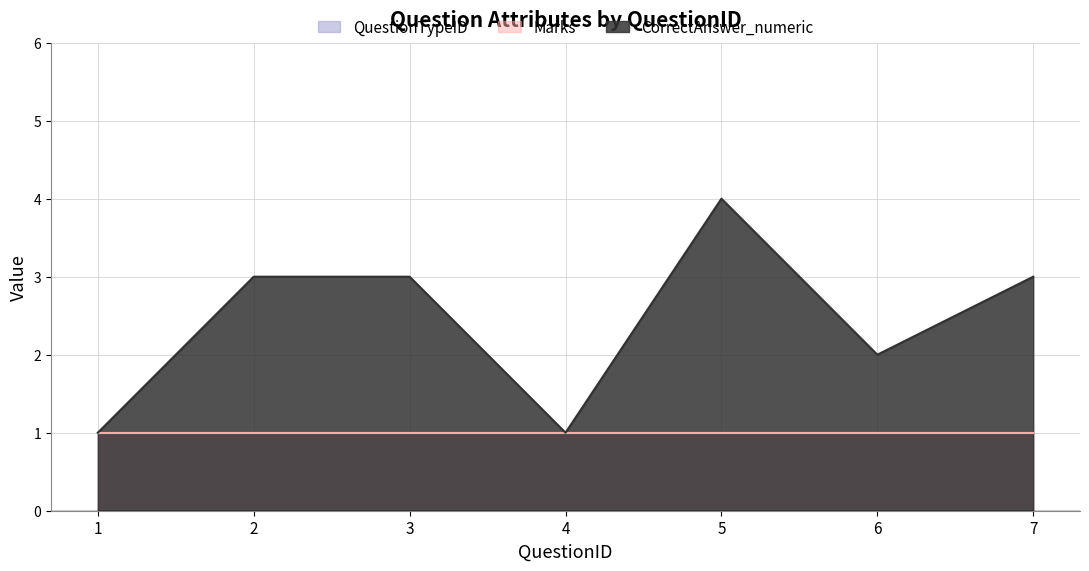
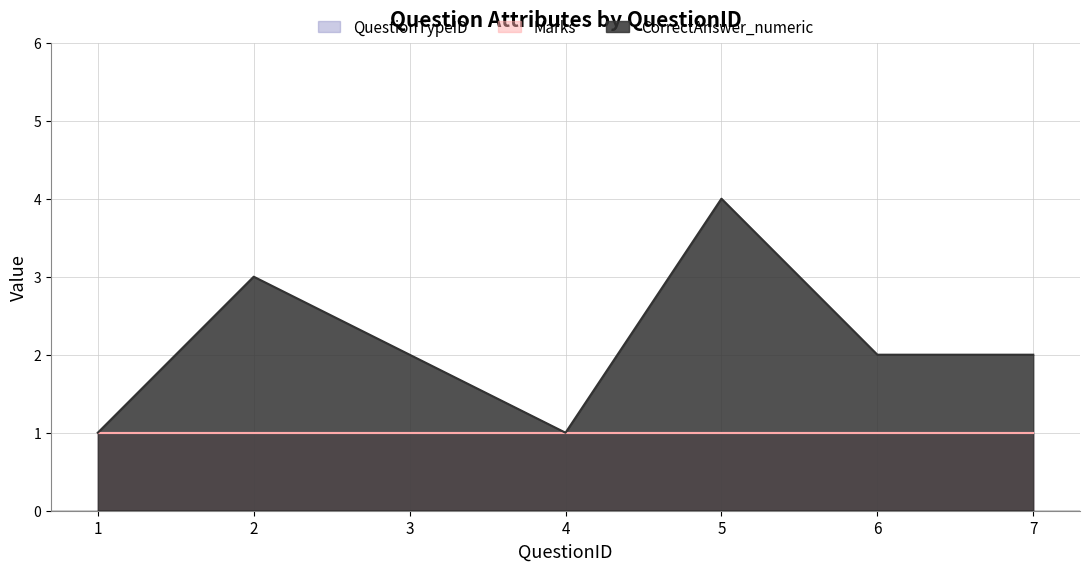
CorrectAnswer_numeric, 3: 3 -> 2
CorrectAnswer_numeric, 7: 3 -> 2
